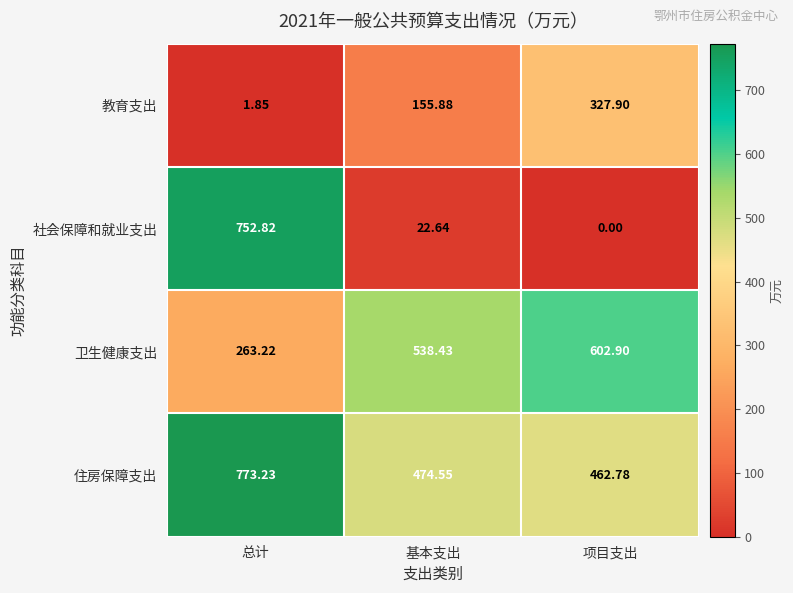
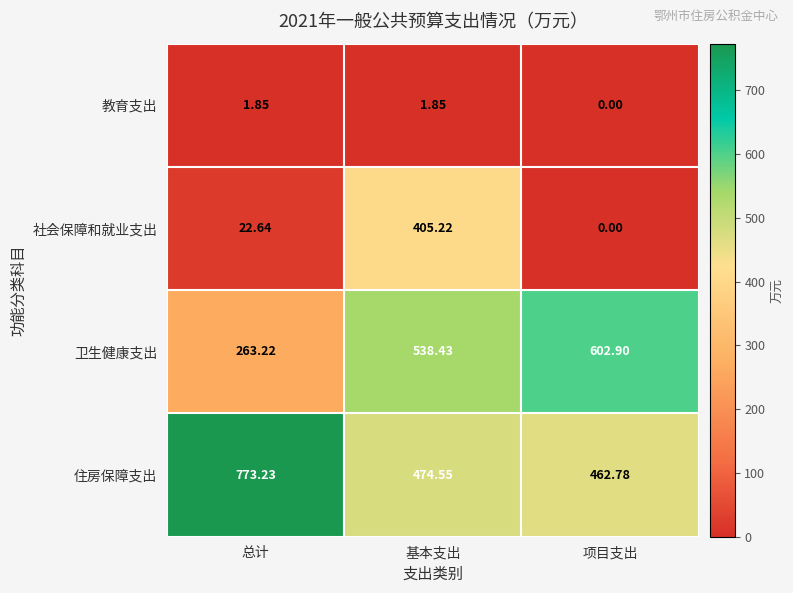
教育支出, 基本支出: 155.88 -> 1.85
教育支出, 项目支出: 327.90 -> 0.00
社会保障和就业支出, 总计: 752.82 -> 22.64
社会保障和就业支出, 基本支出: 22.64 -> 405.22
